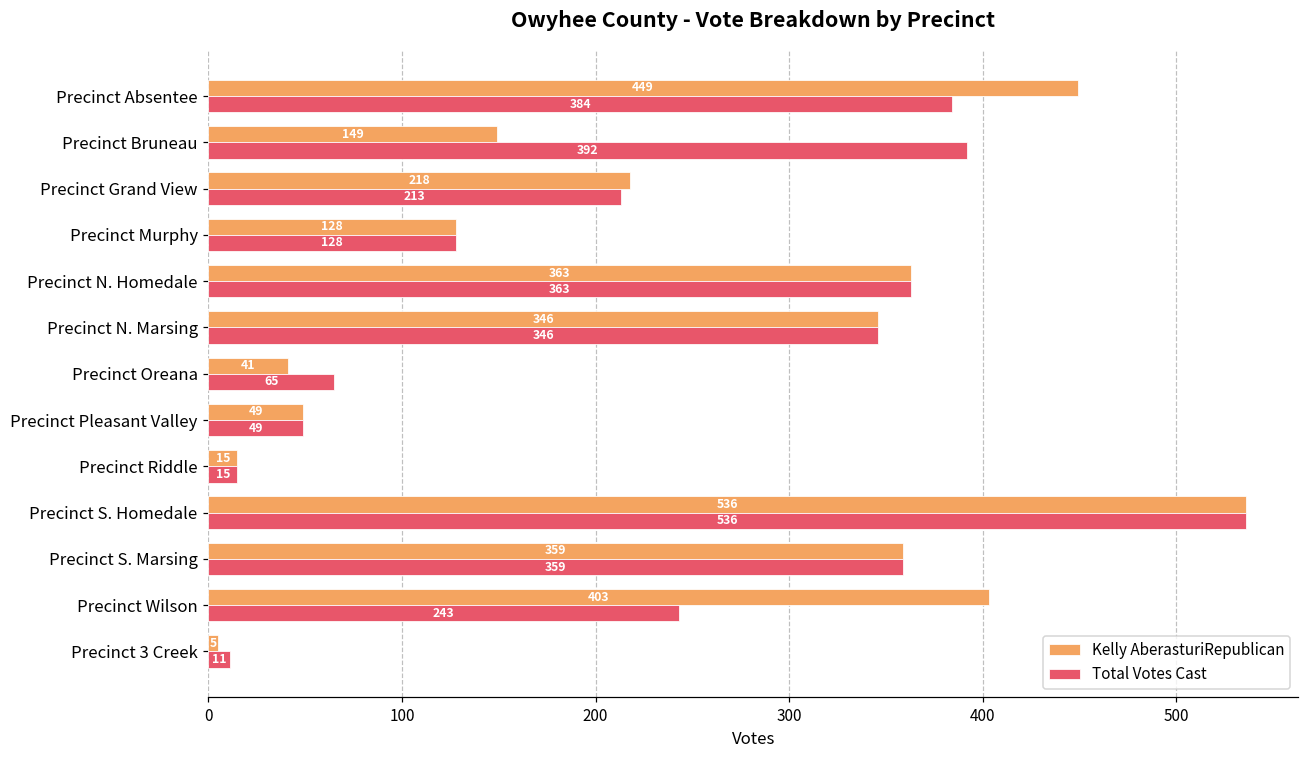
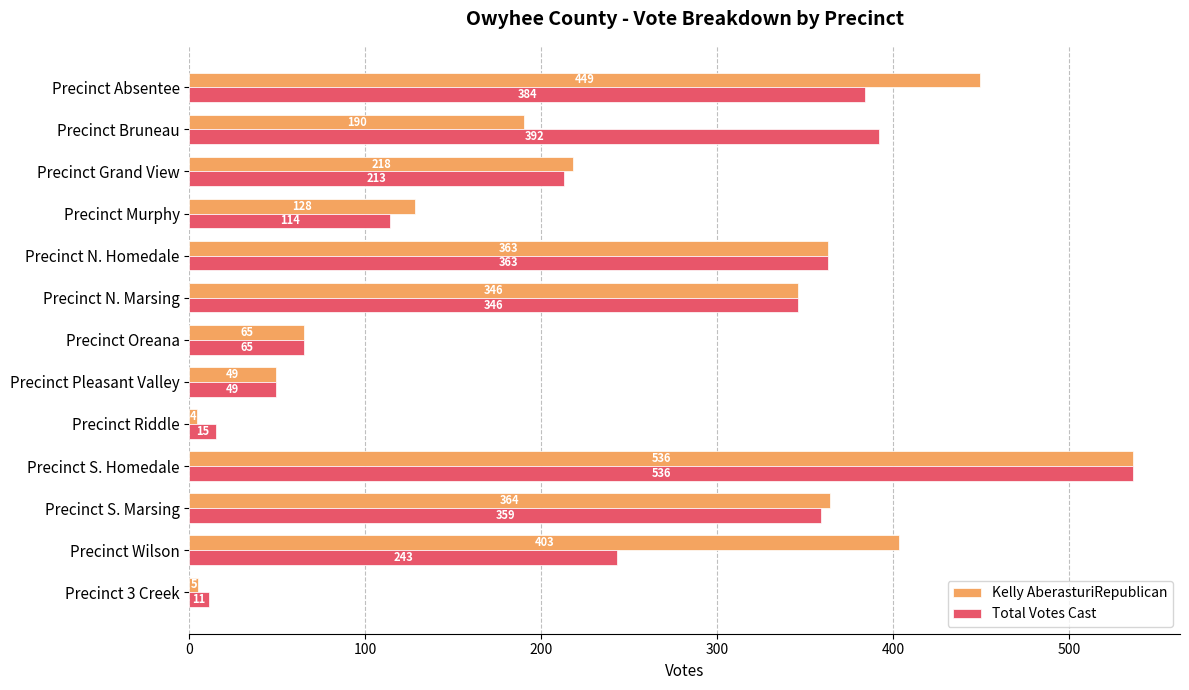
Kelly AberasturiRepublican, Precinct Bruneau: 149 -> 190
Total Votes Cast, Precinct Murphy: 128 -> 114
Kelly AberasturiRepublican, Precinct Oreana: 41 -> 65
Kelly AberasturiRepublican, Precinct Riddle: 15 -> 4
Kelly AberasturiRepublican, Precinct S. Marsing: 359 -> 364
